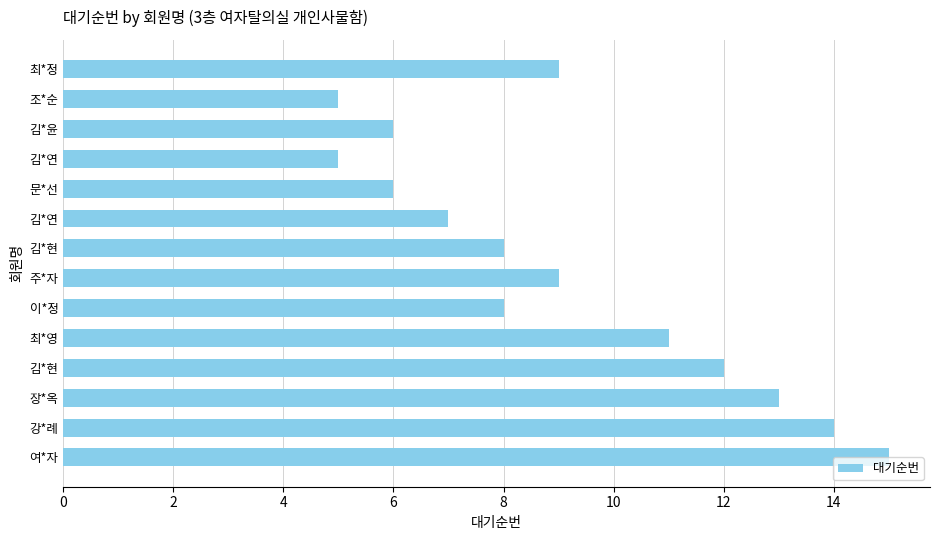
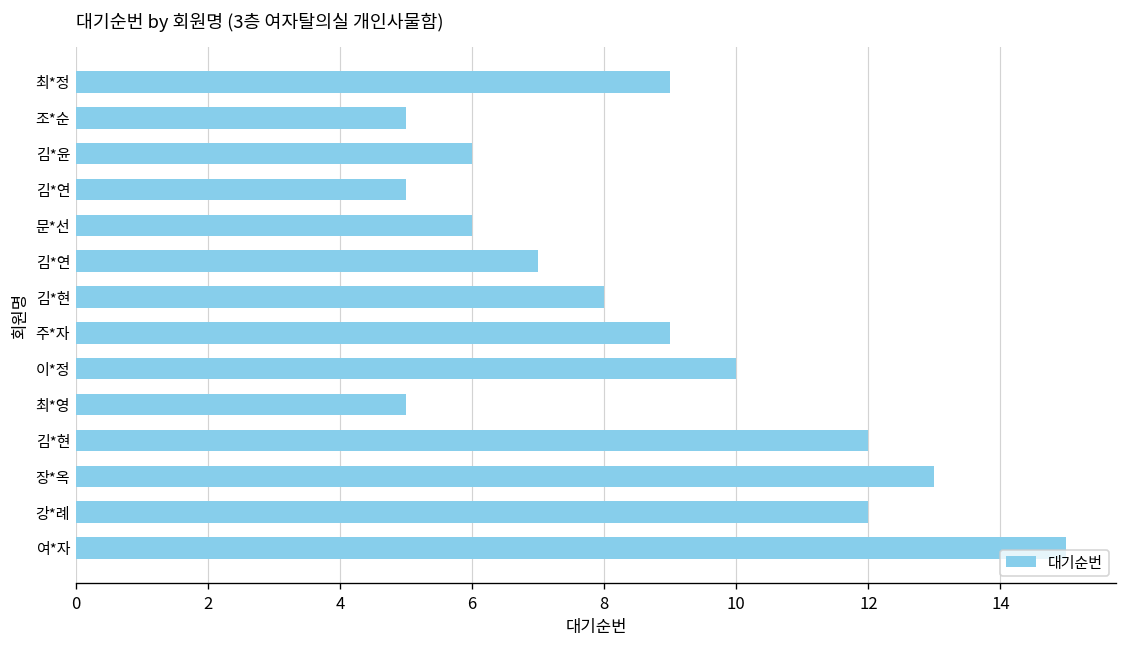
이*정: 8 -> 10
최*영: 11 -> 5
강*례: 14 -> 12
